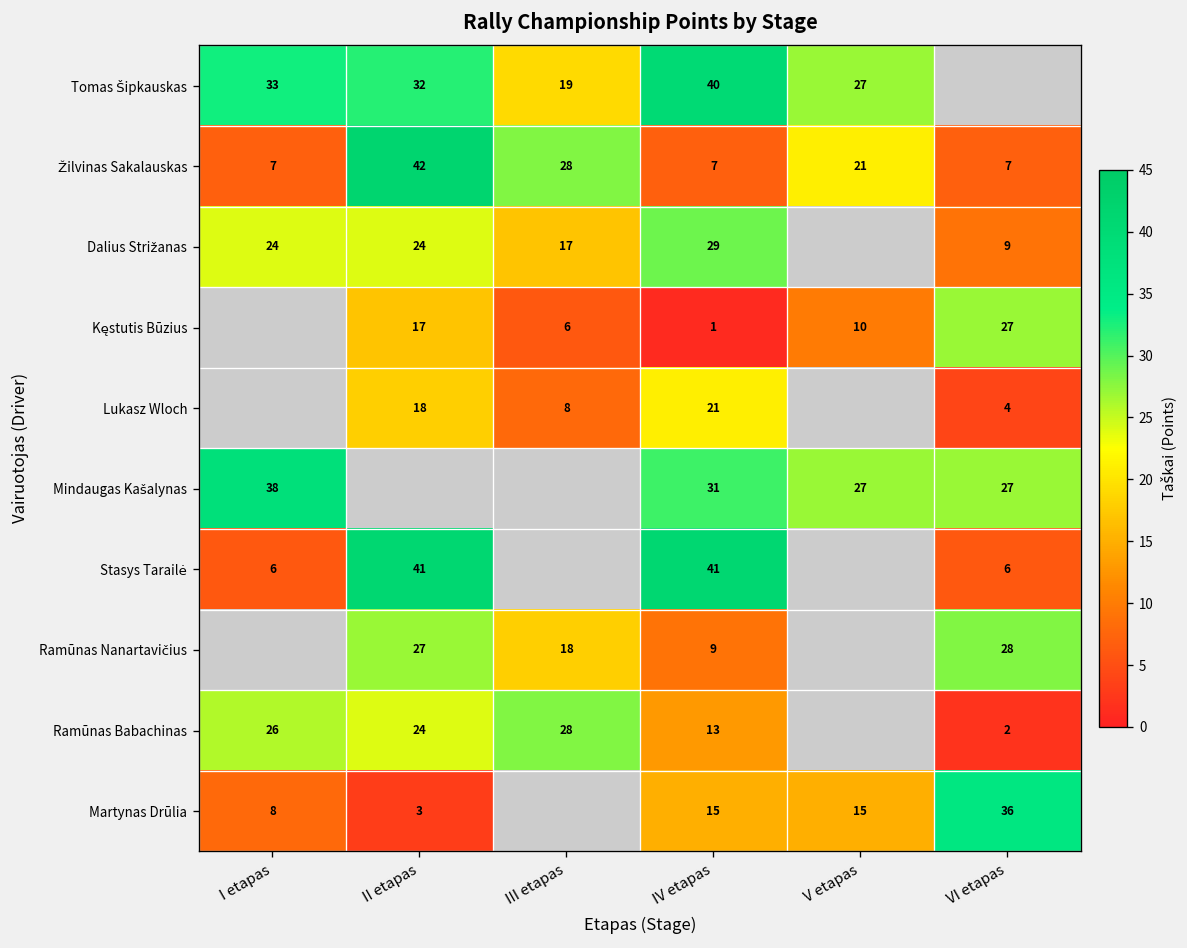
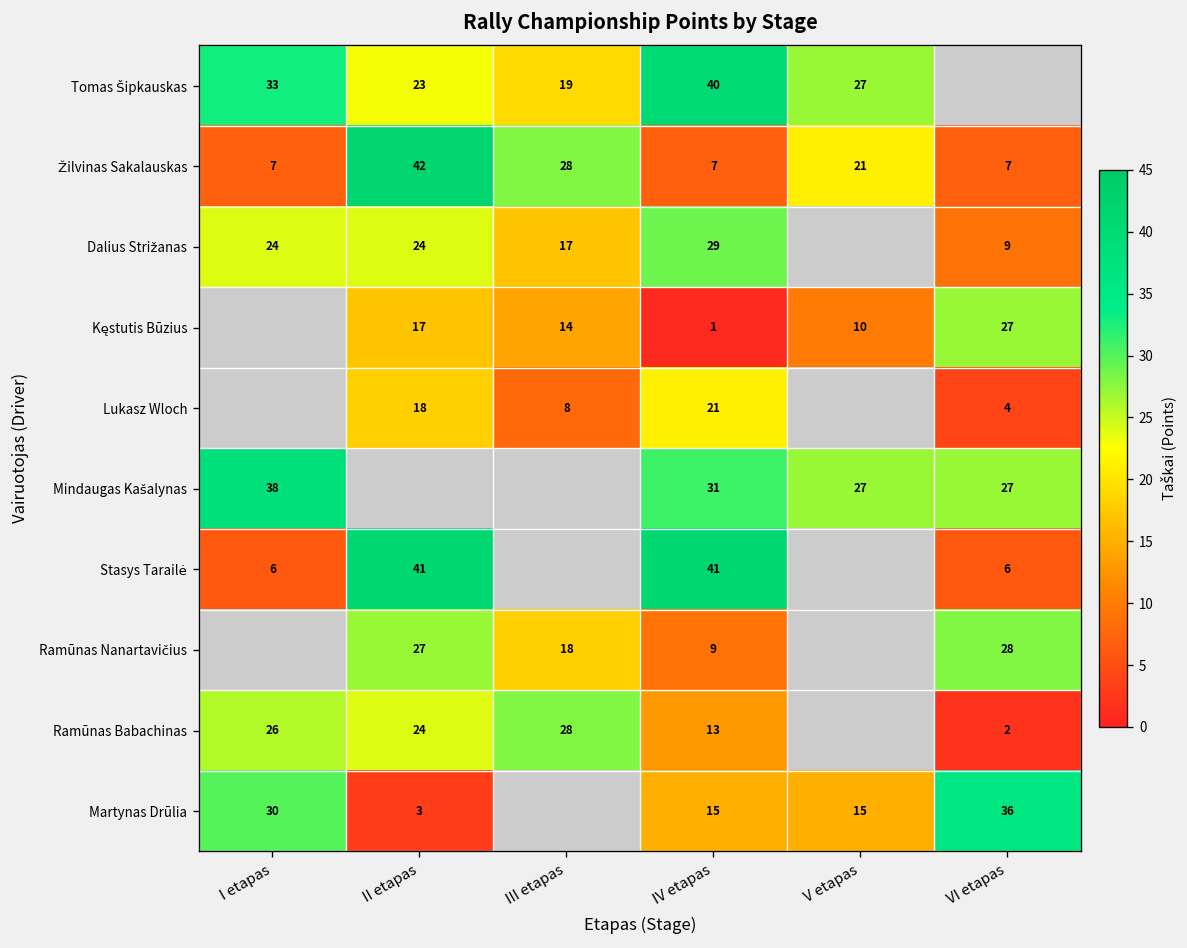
Tomas Šipkauskas, II etapas: 32 -> 23
Kęstutis Būzius, III etapas: 6 -> 14
Martynas Drūlia, I etapas: 8 -> 30
